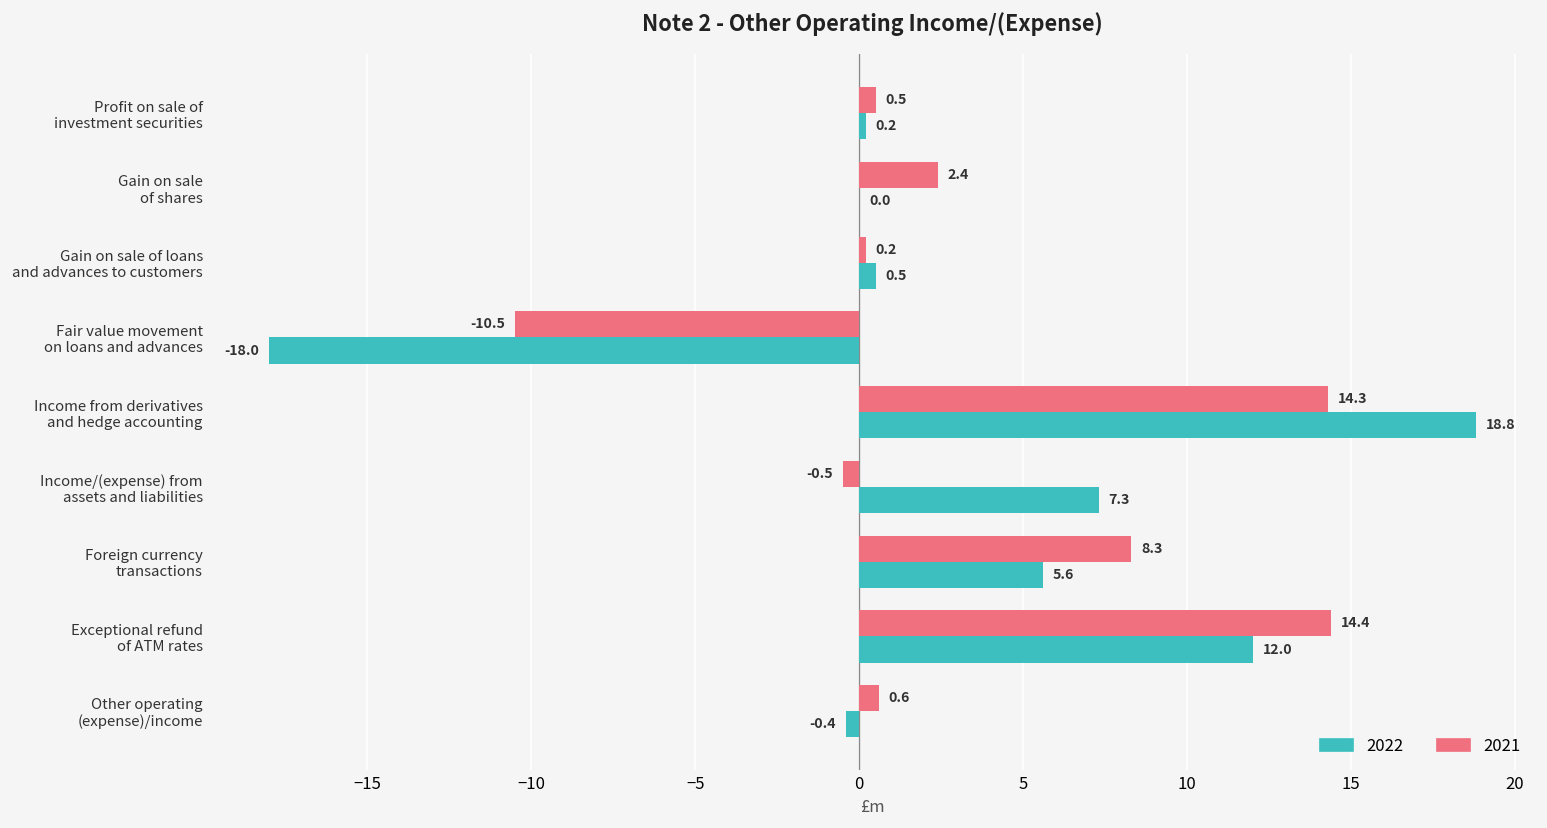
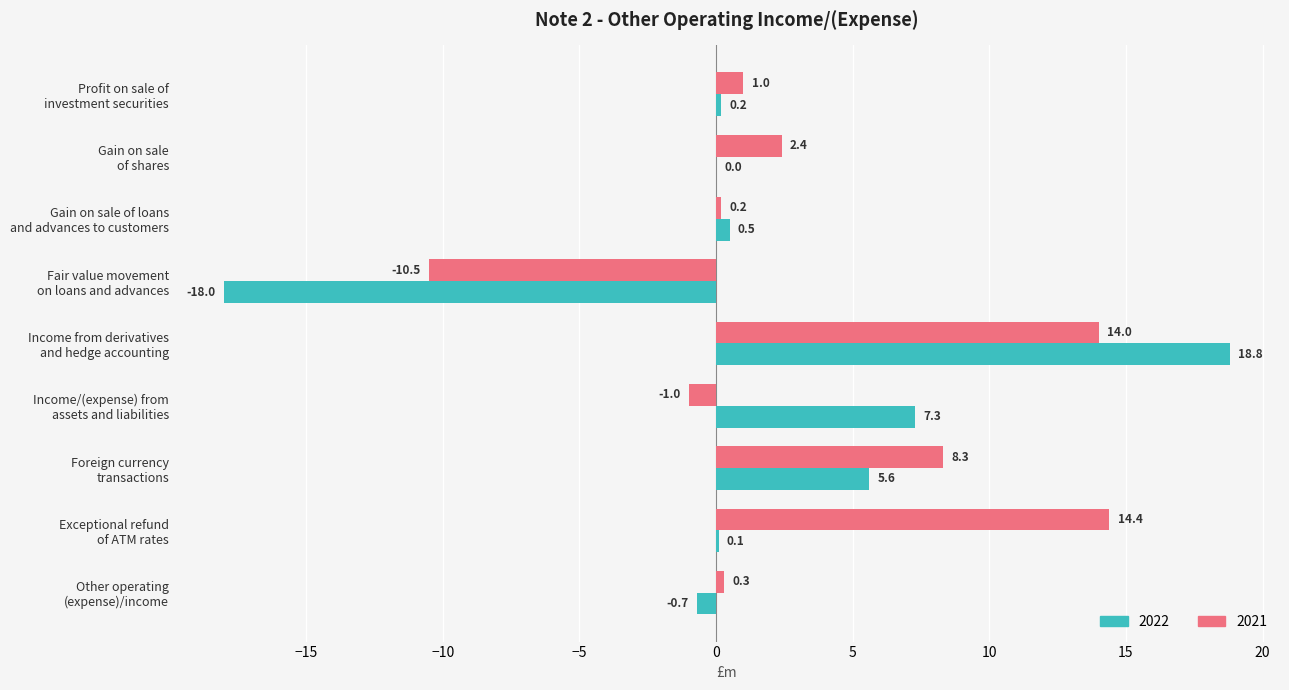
2021, Profit on sale of investment securities: 0.5 -> 1.0
2021, Income from derivatives and hedge accounting: 14.3 -> 14.0
2021, Income/(expense) from assets and liabilities: -0.5 -> -1.0
2022, Exceptional refund of ATM rates: 12.0 -> 0.1
2021, Other operating (expense)/income: 0.6 -> 0.3
2022, Other operating (expense)/income: -0.4 -> -0.7
